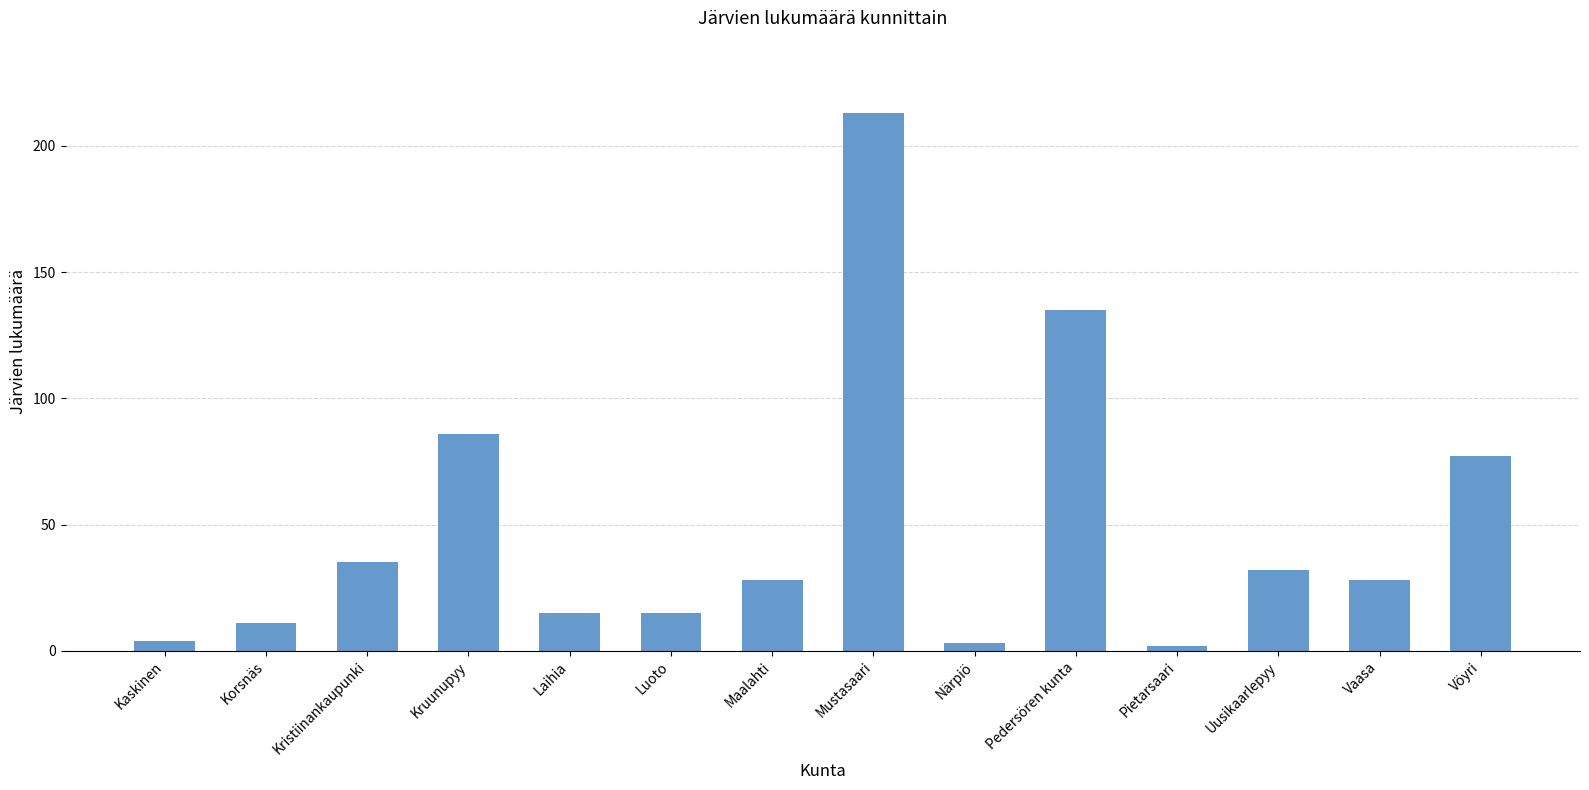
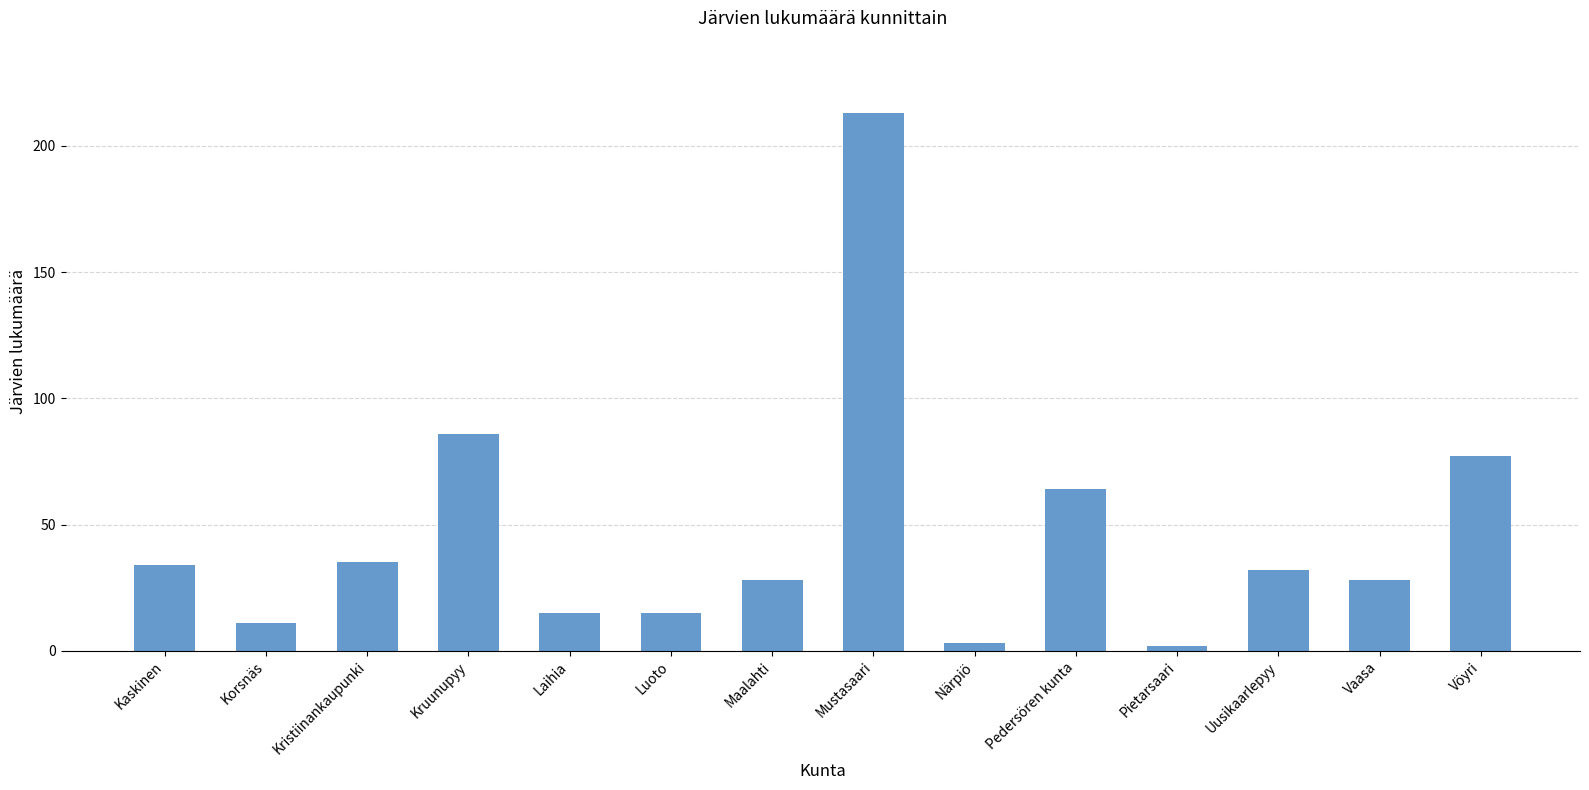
Kaskinen: 4 -> 34
Pedersören kunta: 135 -> 64
